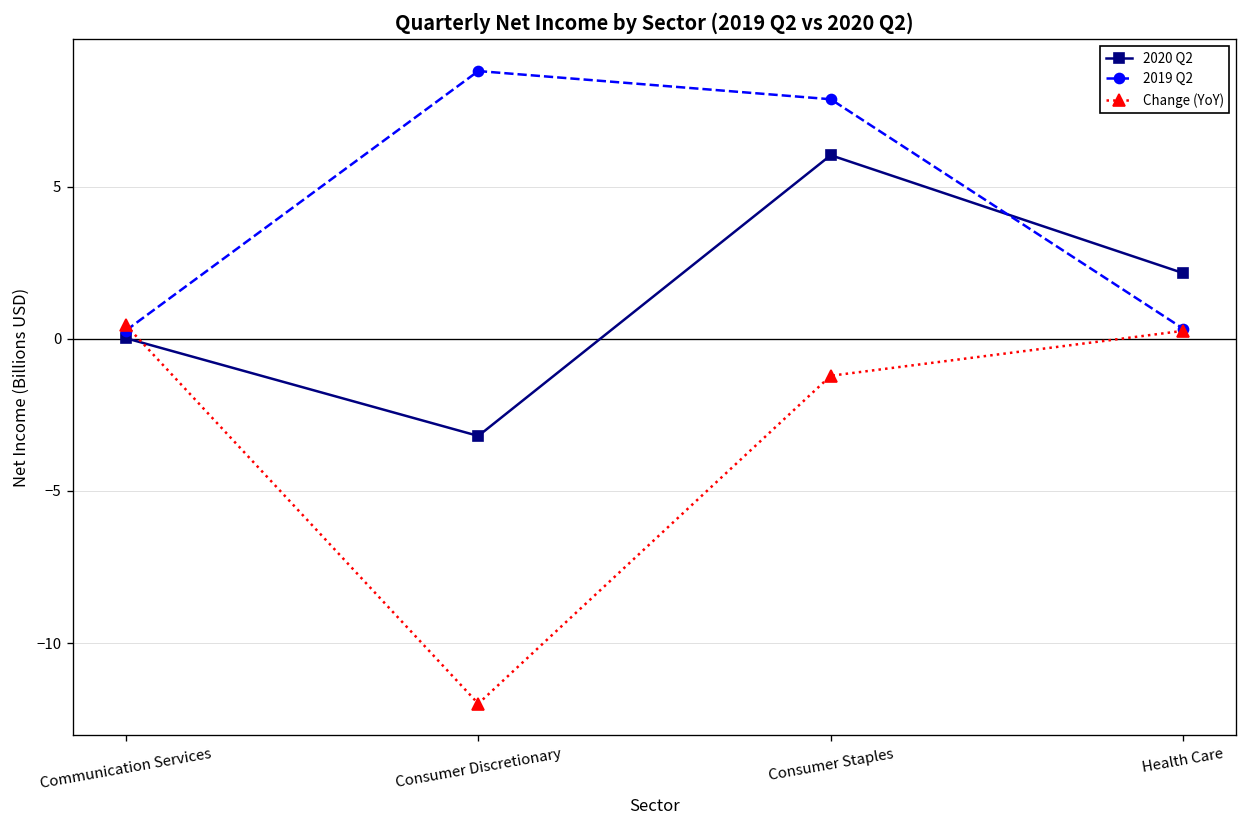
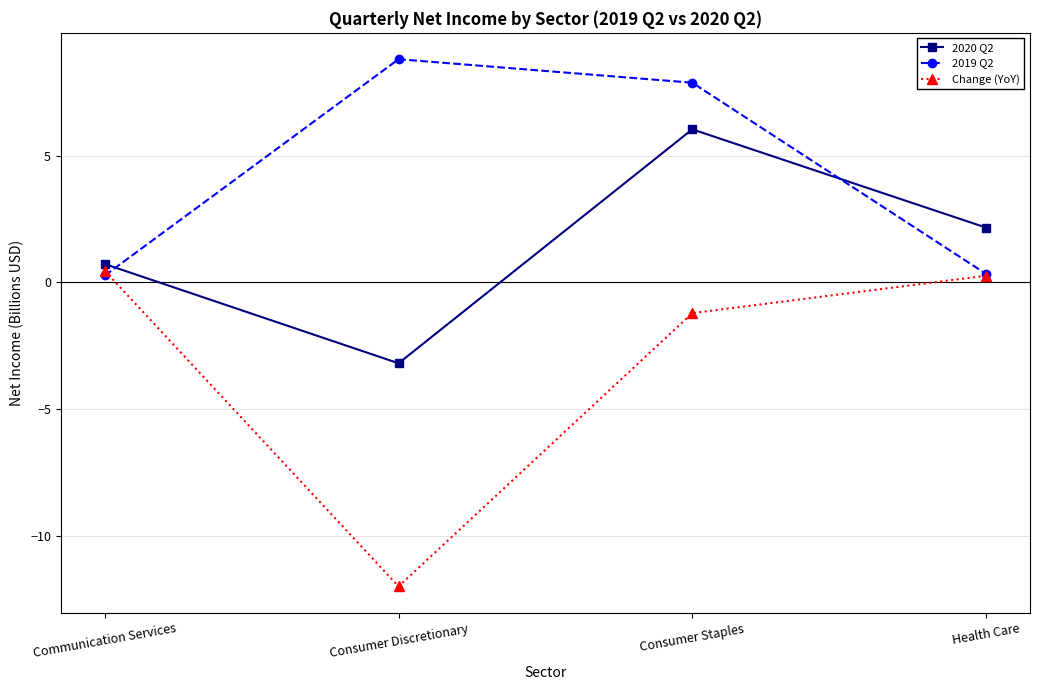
2020 Q2, Communication Services: 0.0 -> 0.7
